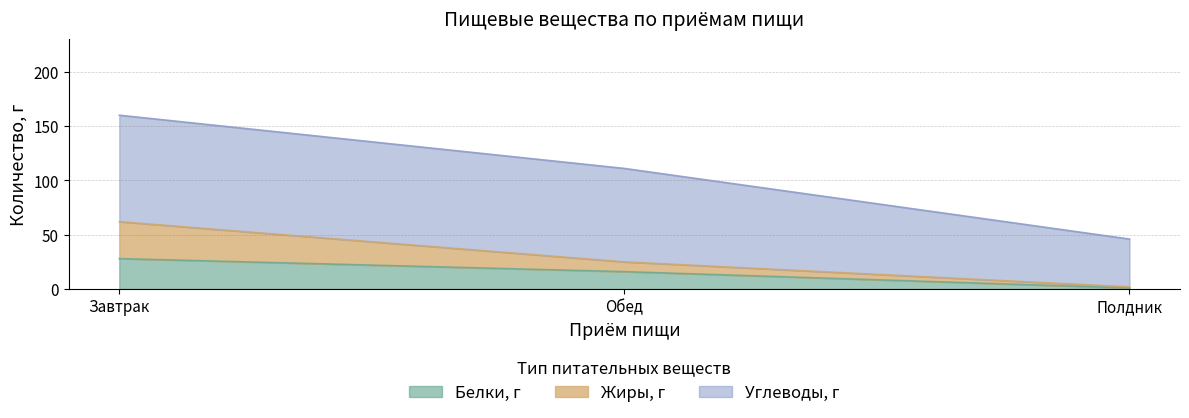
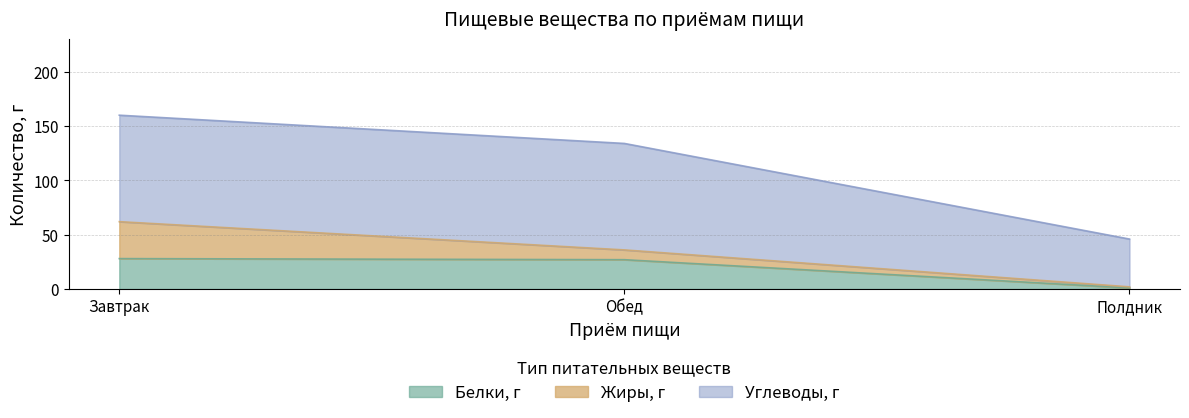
Белки, г, Обед: 16 -> 27
Углеводы, г, Обед: 86 -> 98
